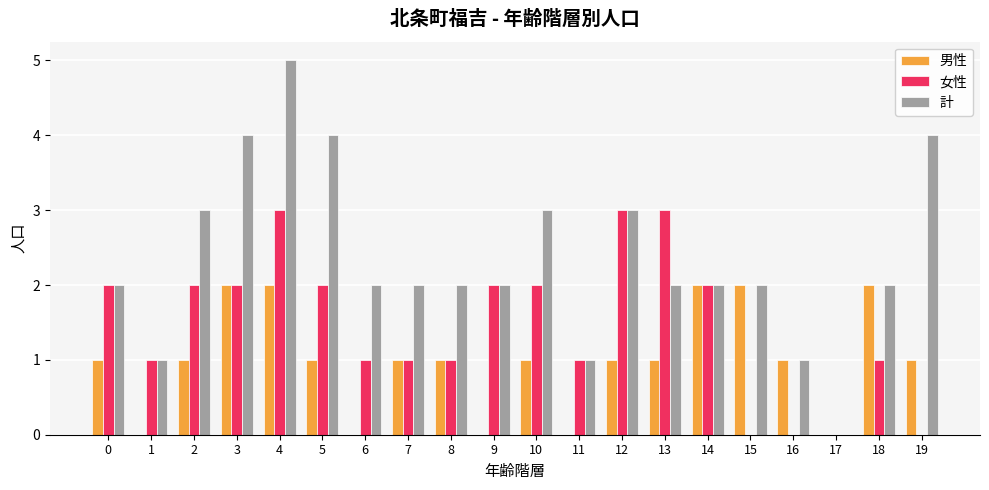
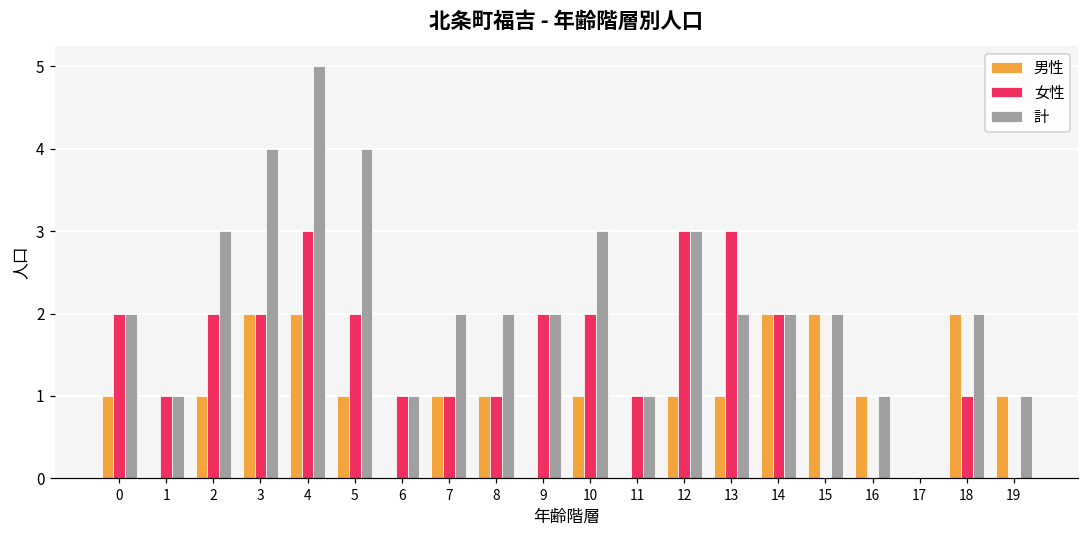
計, 6: 2 -> 1
計, 19: 4 -> 1
